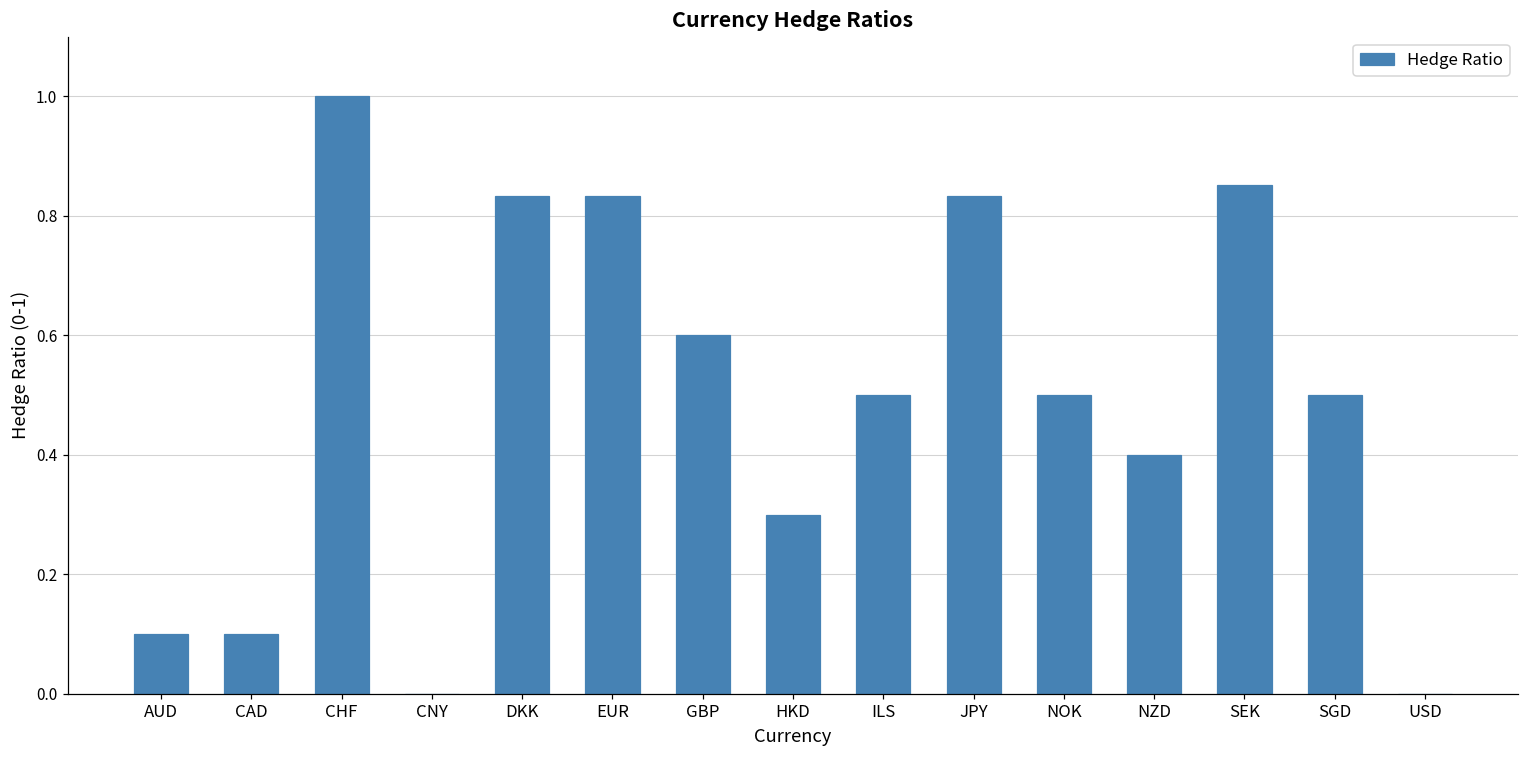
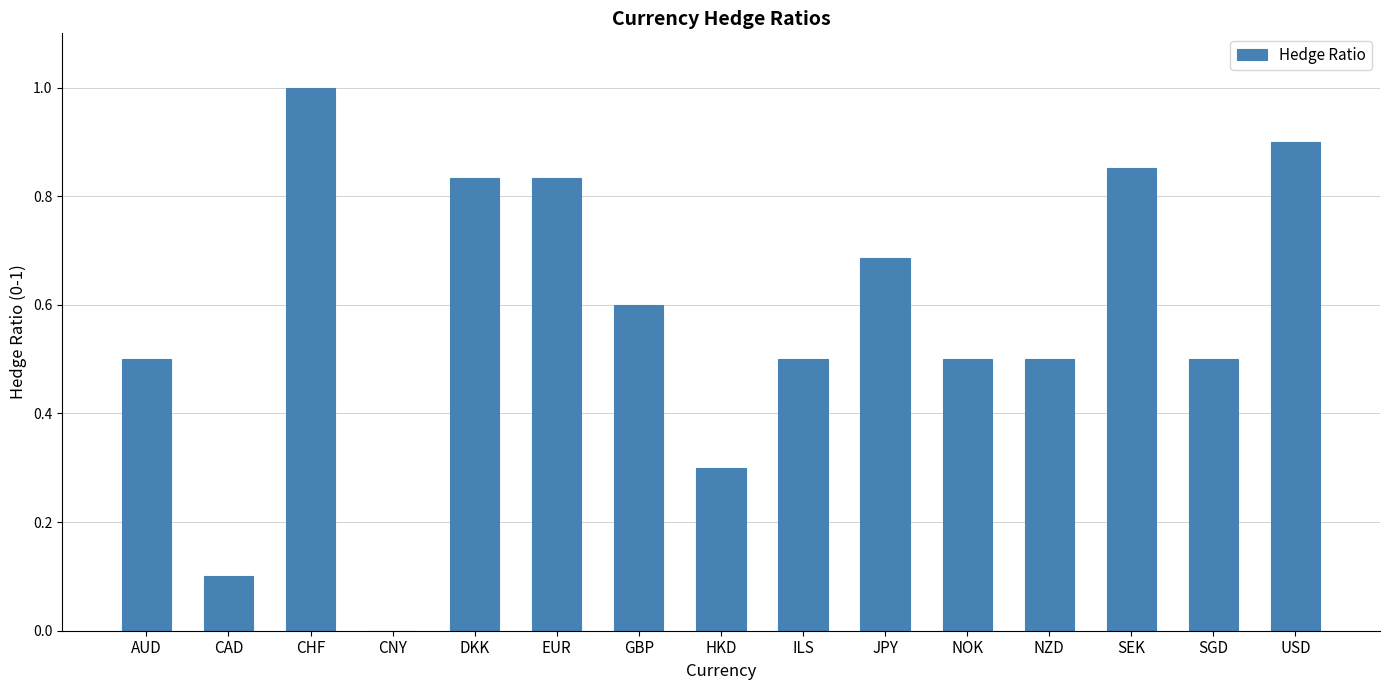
AUD: 0.1 -> 0.5
JPY: 0.83 -> 0.69
NZD: 0.4 -> 0.5
USD: 0.0 -> 0.9
